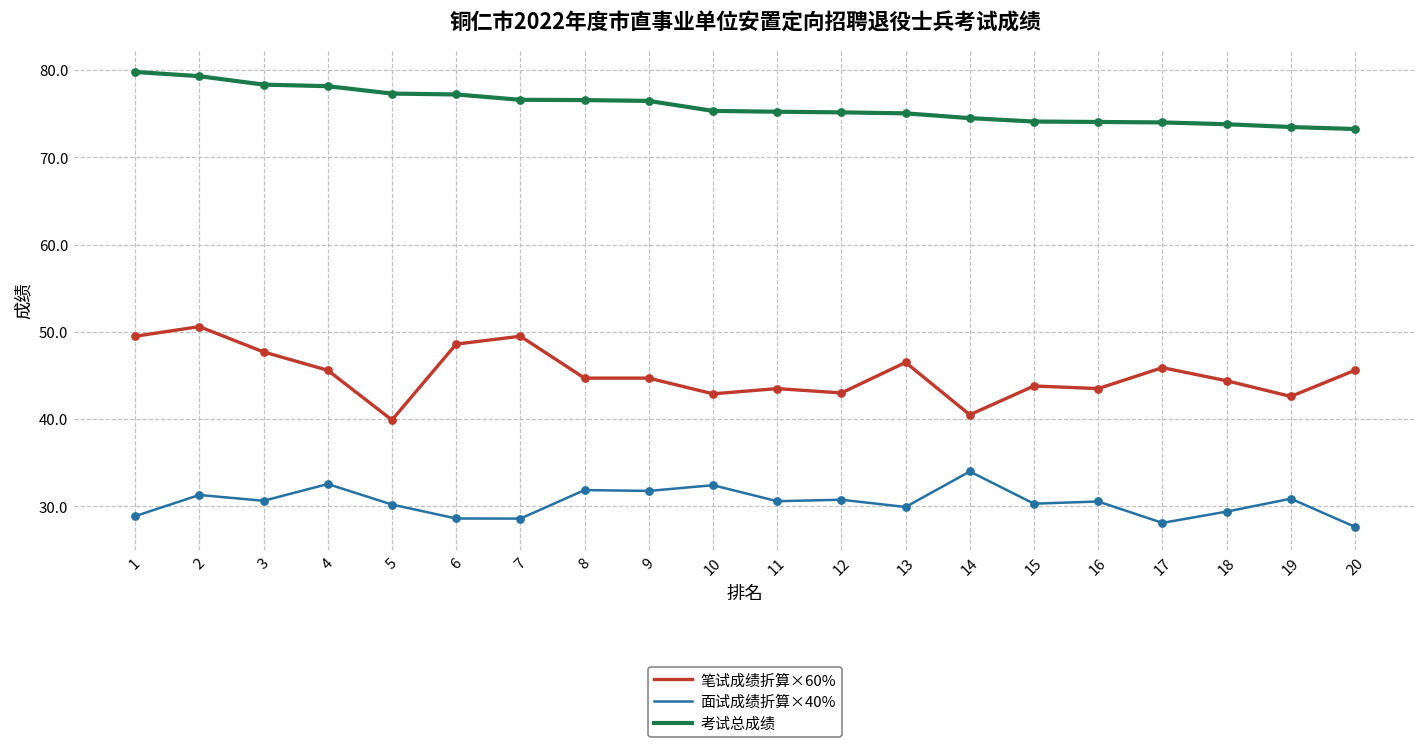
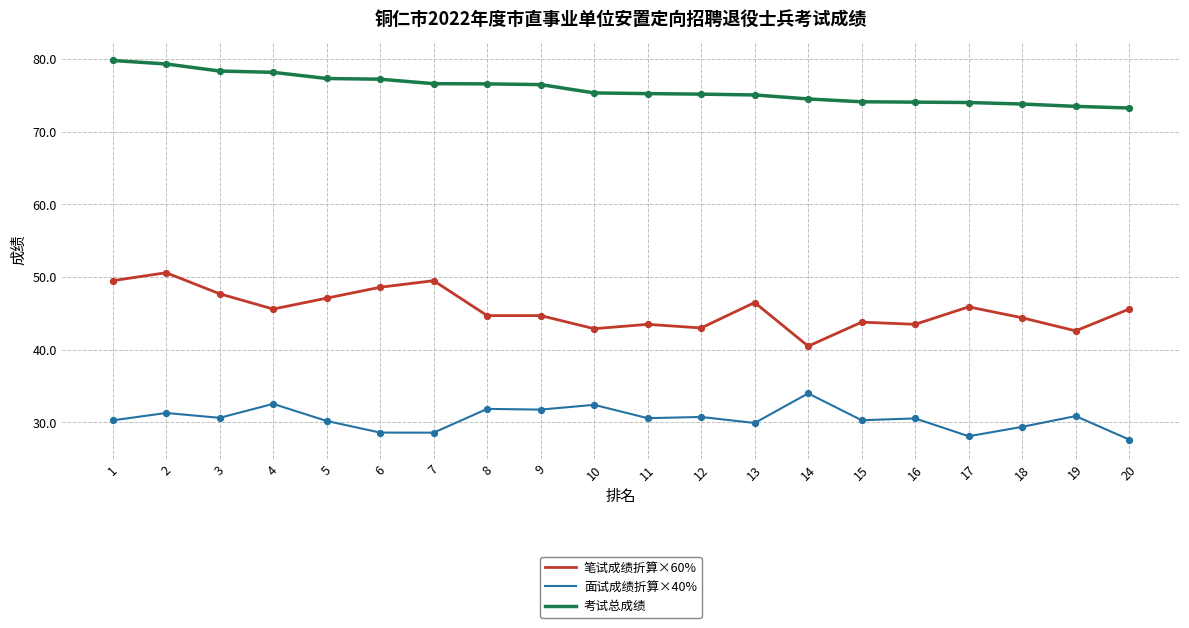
面试成绩折算×40%, 1: 29 -> 30
笔试成绩折算×60%, 5: 40 -> 47
